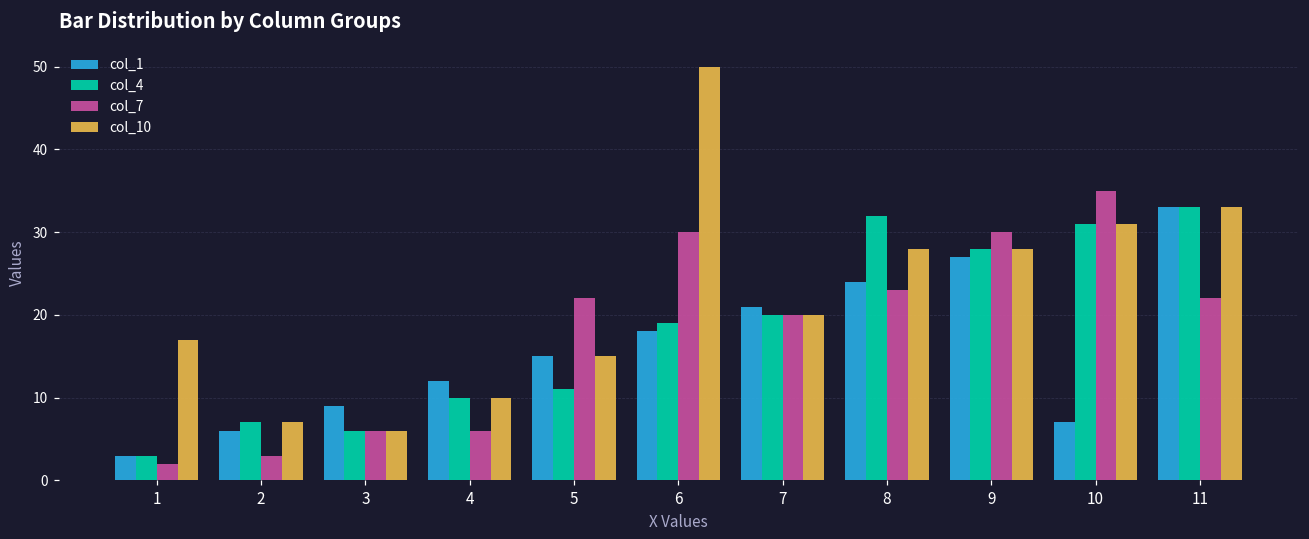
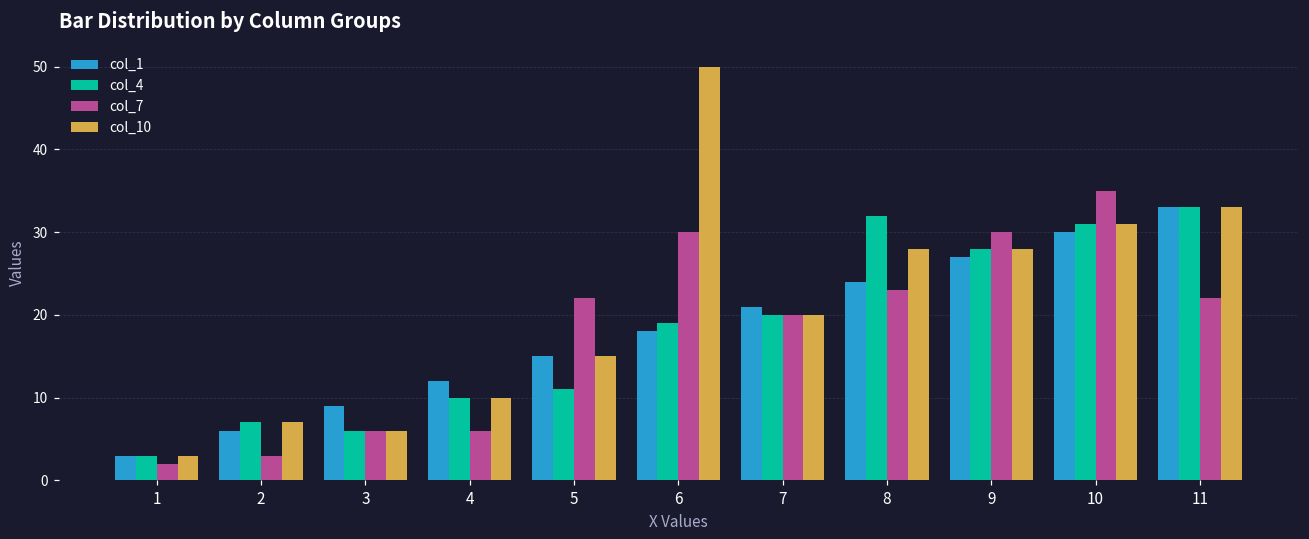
col_10, 1: 17 -> 3
col_1, 10: 7 -> 30
